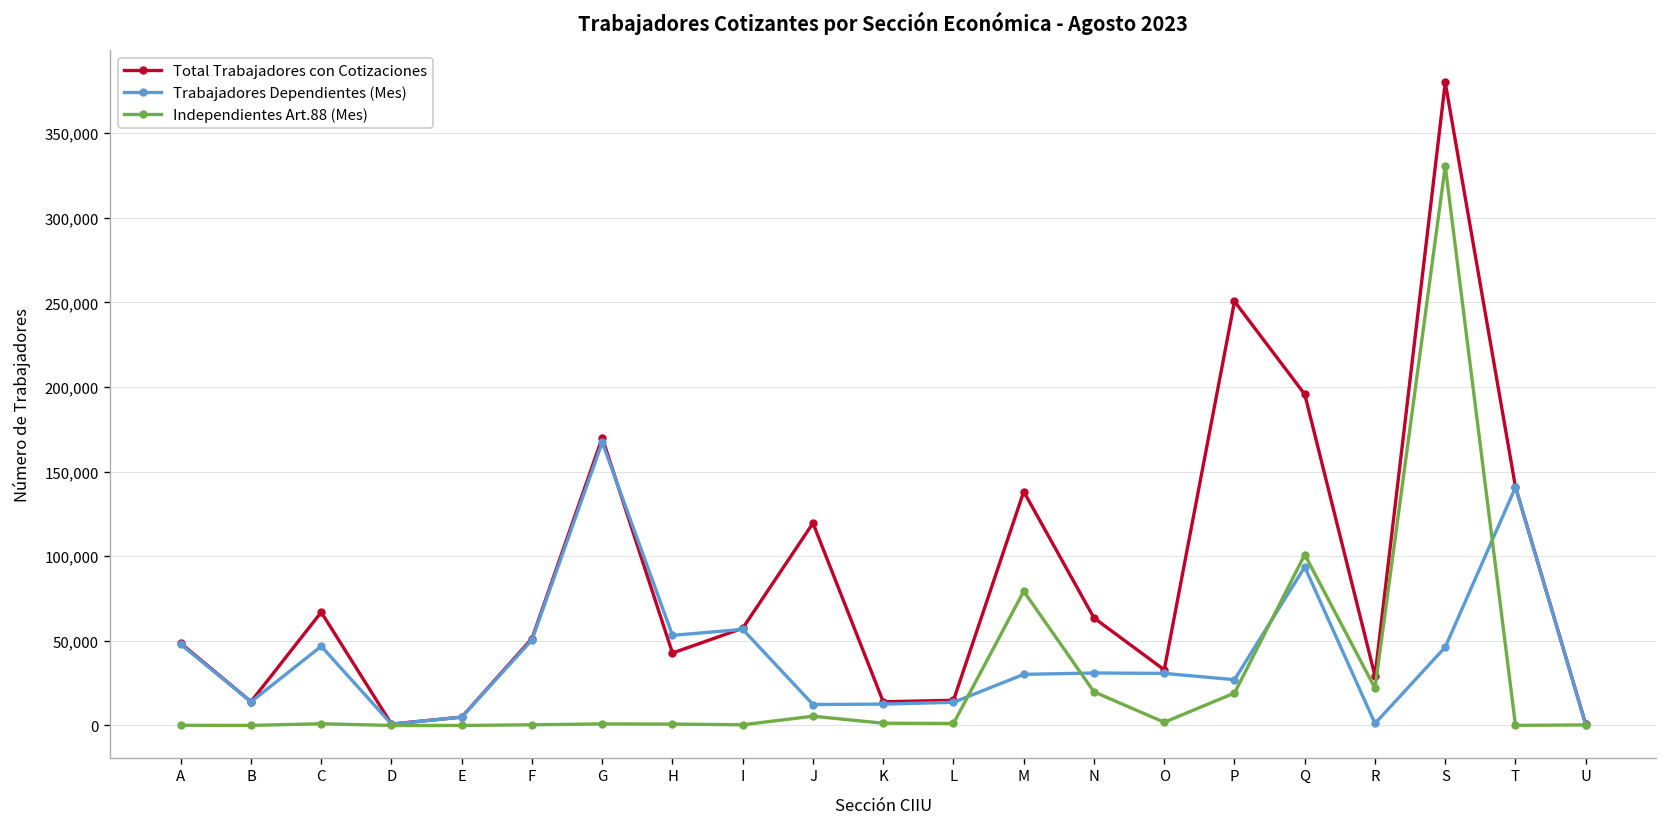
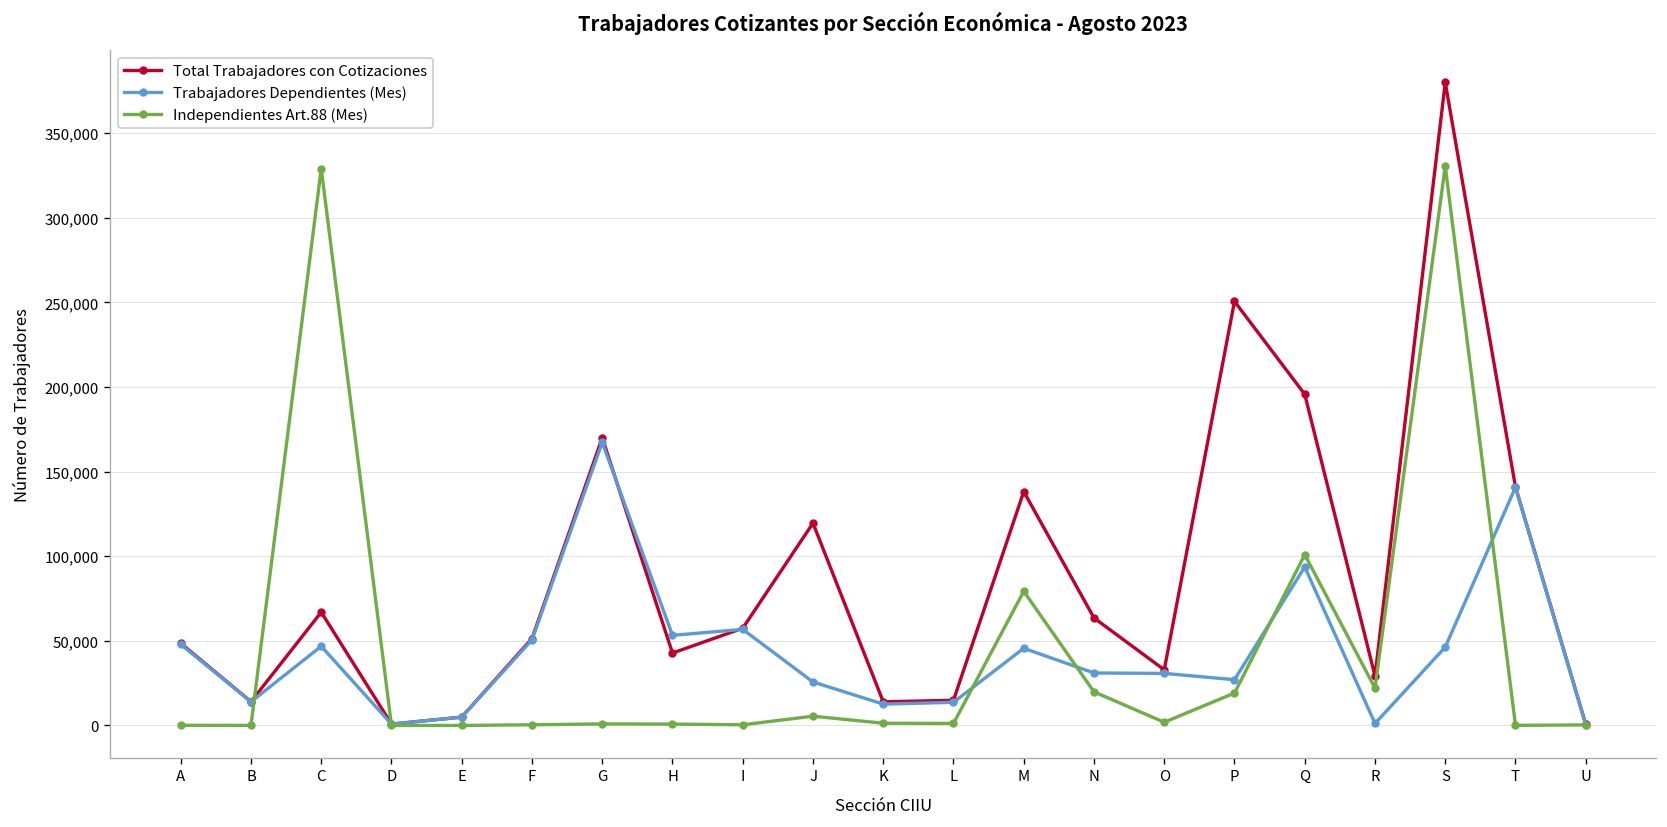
Independientes Art.88 (Mes), C: 1,000 -> 329,000
Trabajadores Dependientes (Mes), J: 12,000 -> 26,000
Trabajadores Dependientes (Mes), M: 30,000 -> 46,000
